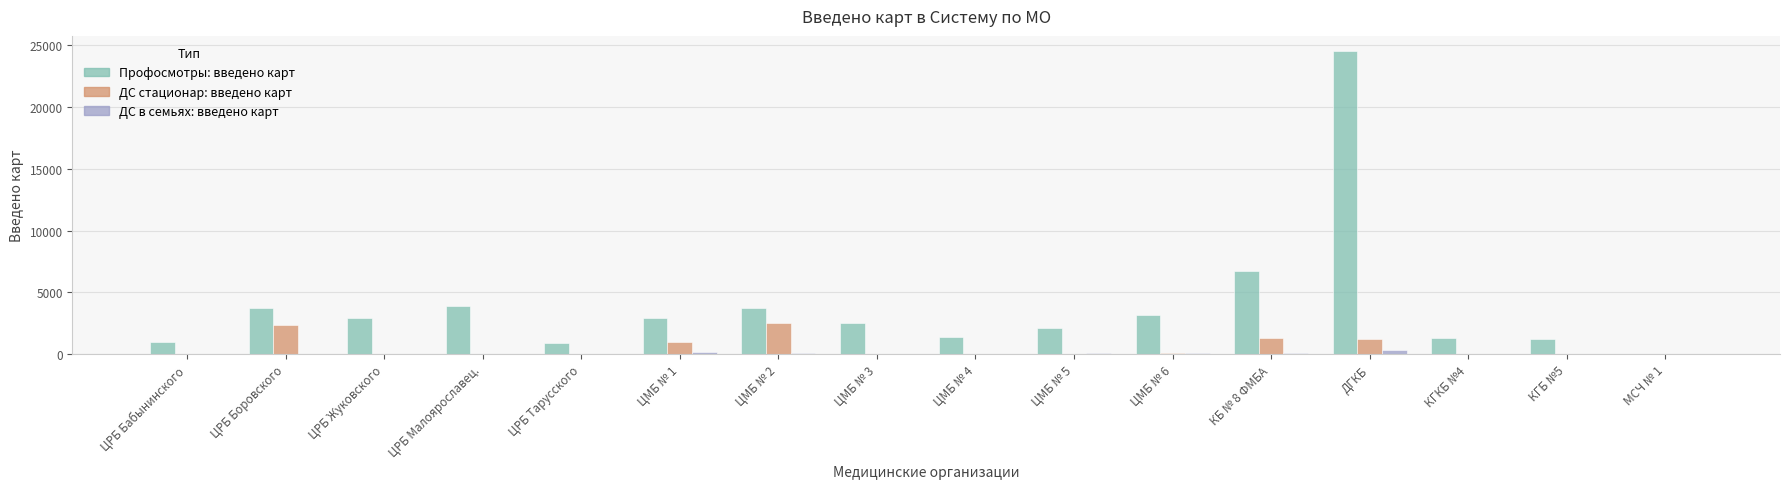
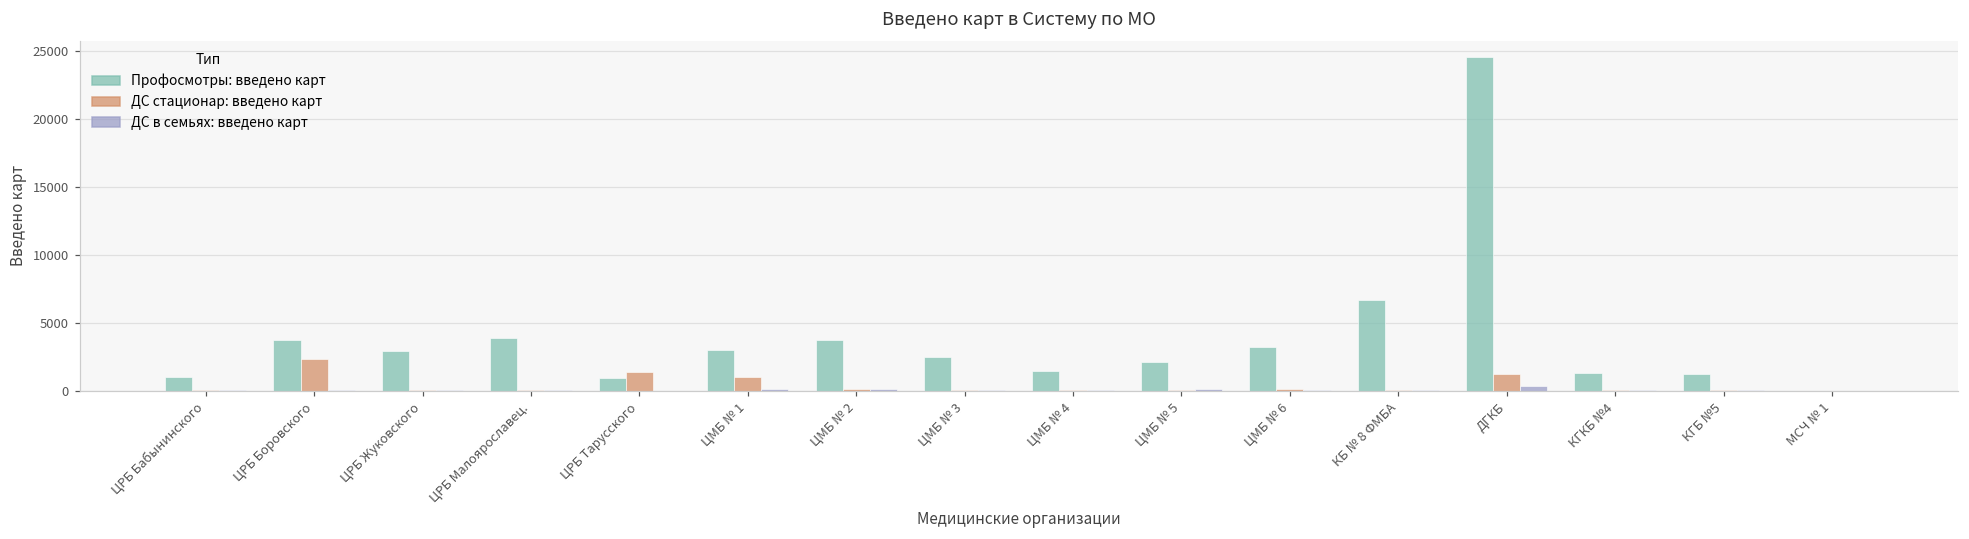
ДС стационар: введено карт, ЦРБ Тарусского: 0 -> 1400
ДС стационар: введено карт, ЦМБ № 2: 2500 -> 100
ДС стационар: введено карт, КБ № 8 ФМБА: 1300 -> 100
